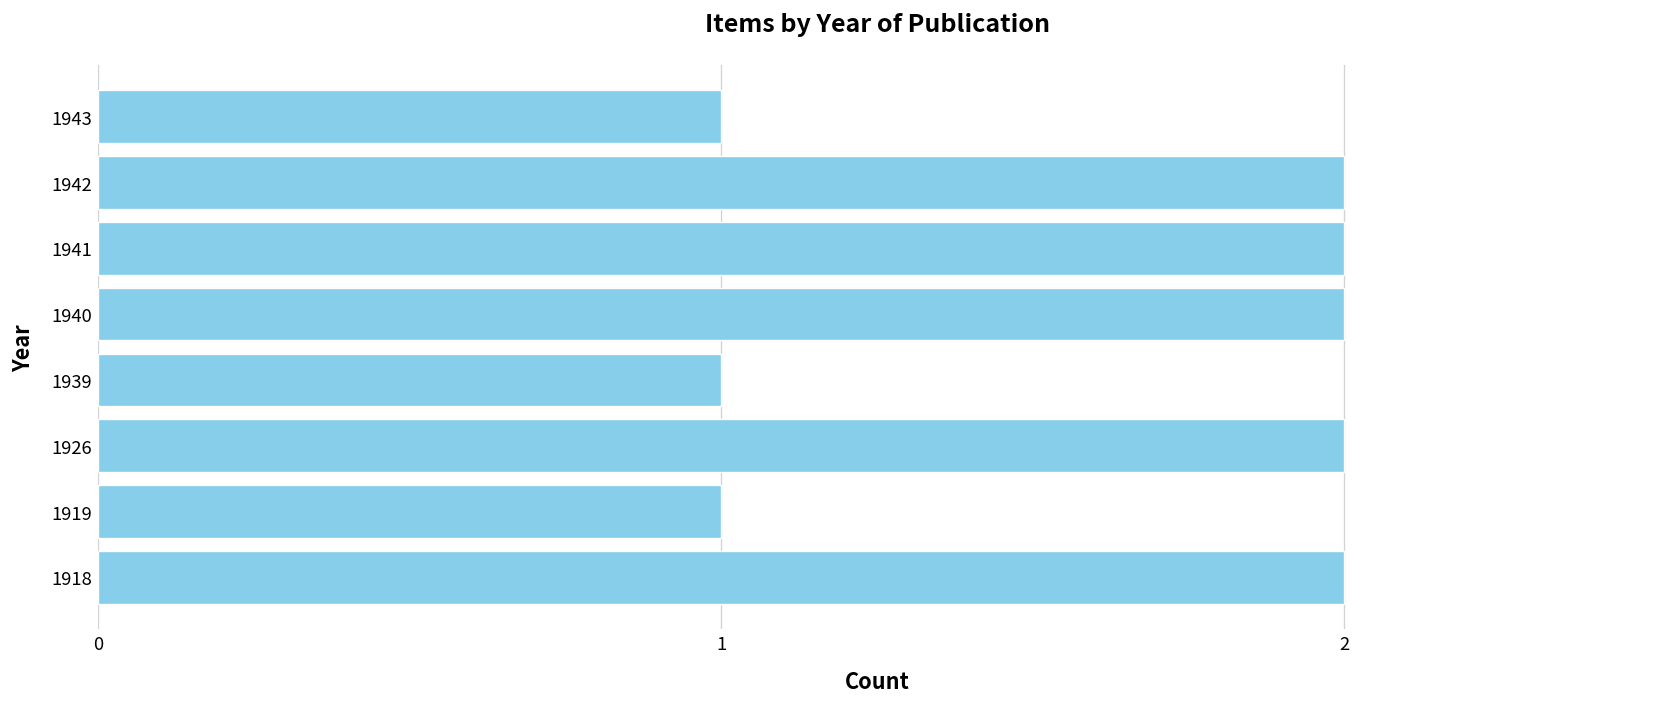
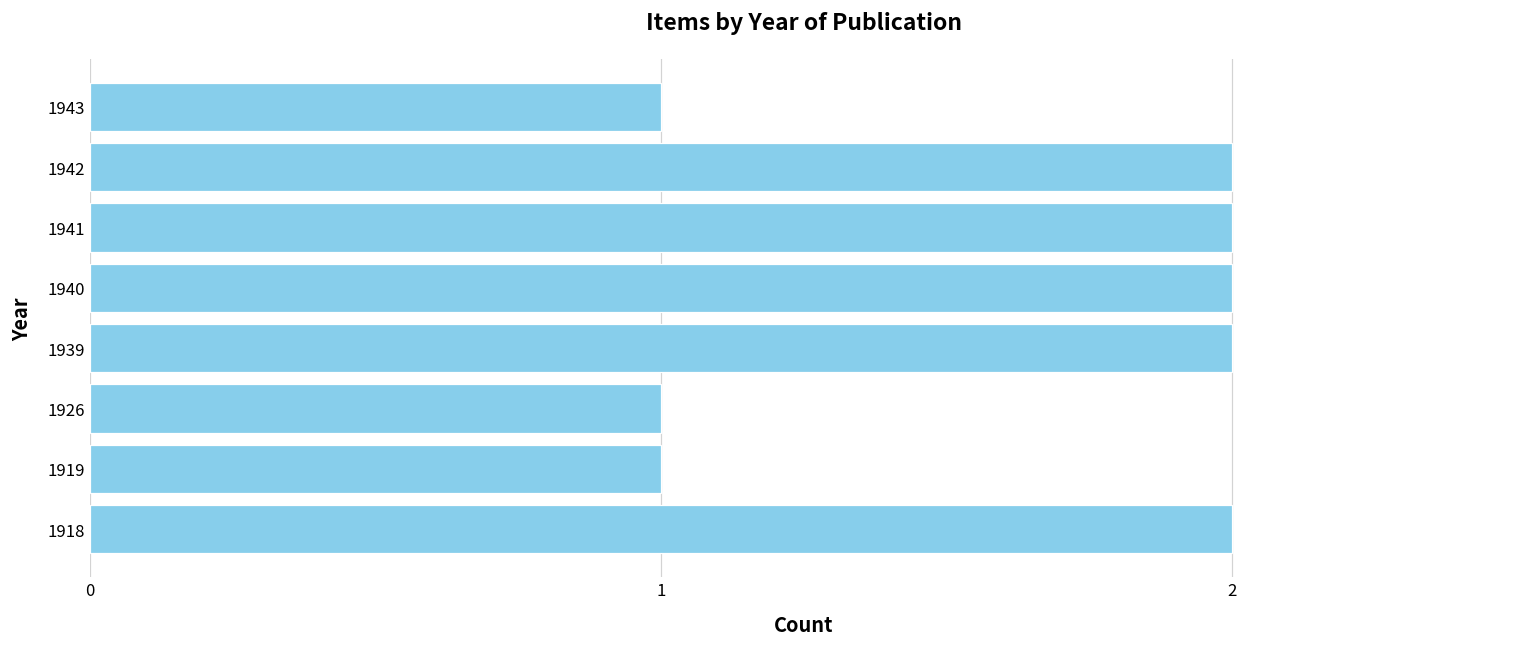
1939: 1 -> 2
1926: 2 -> 1
